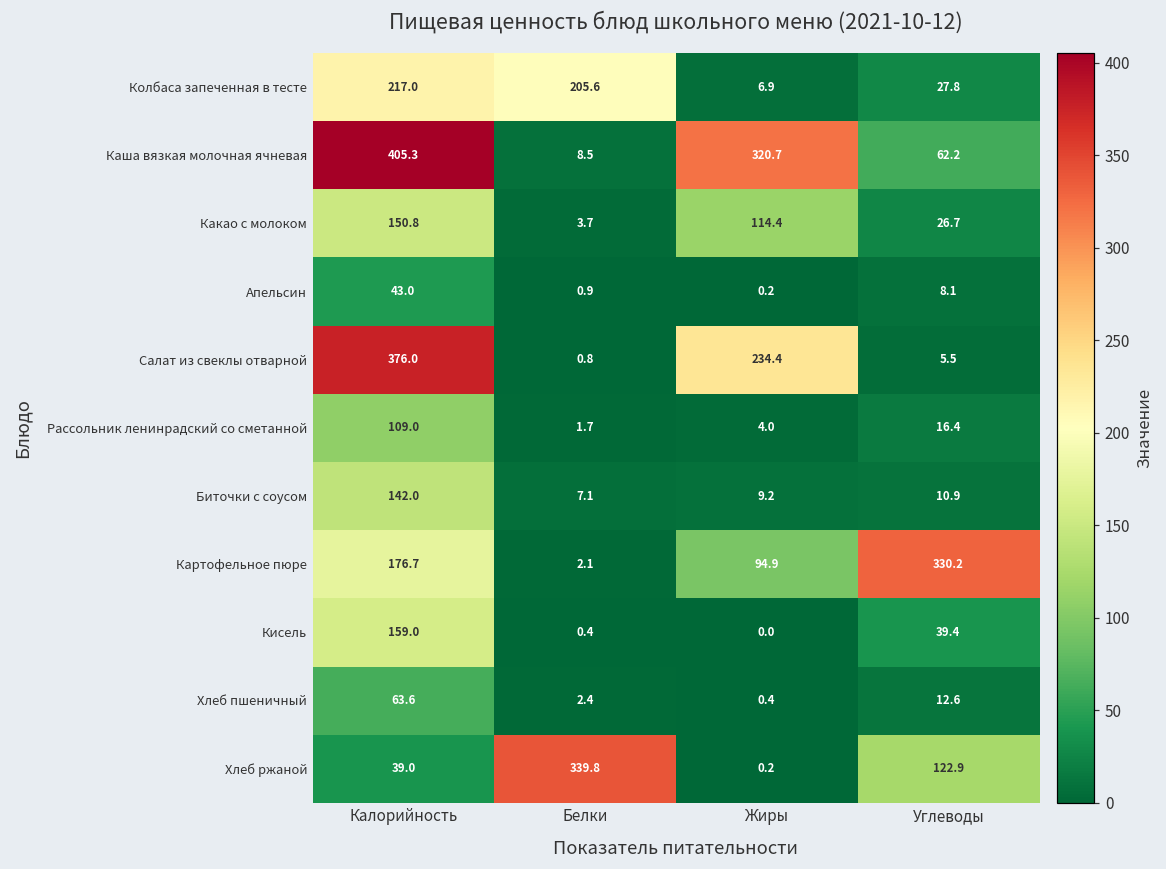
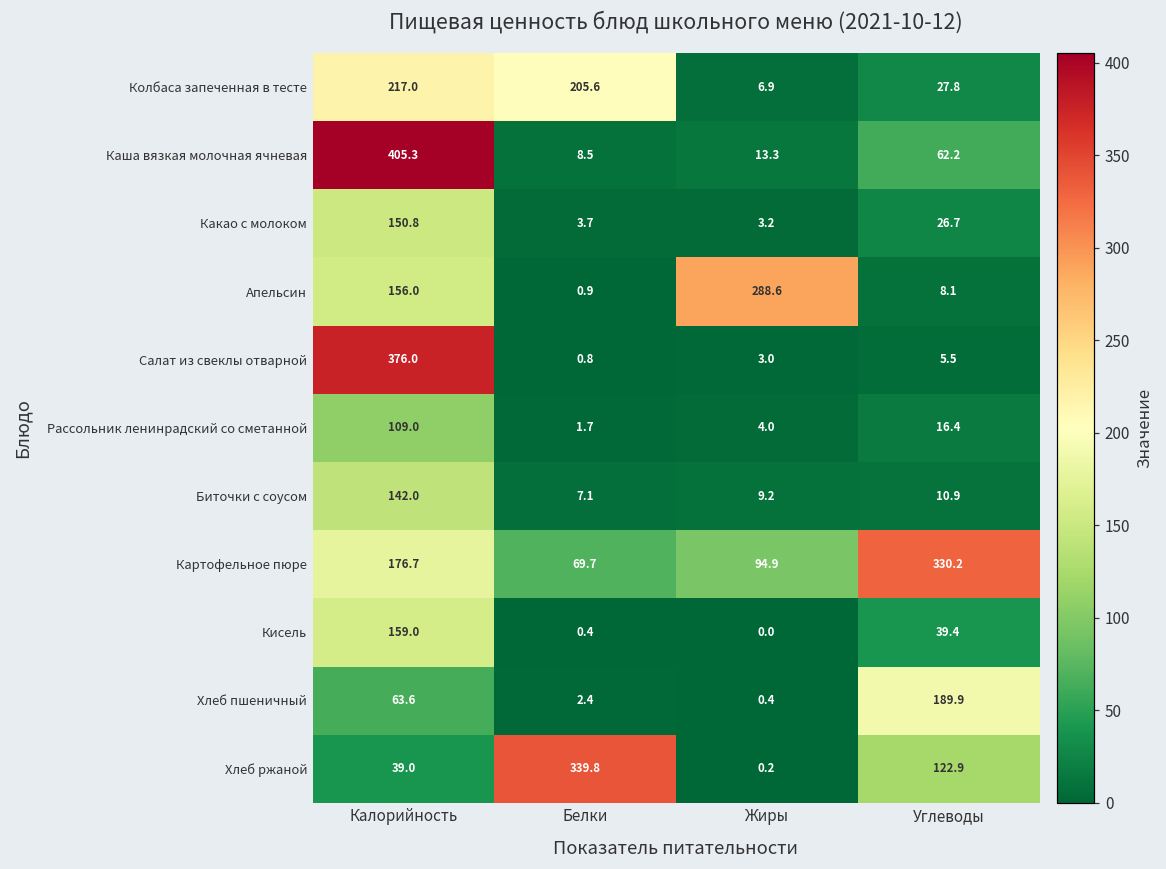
Каша вязкая молочная ячневая, Жиры: 320.7 -> 13.3
Какао с молоком, Жиры: 114.4 -> 3.2
Апельсин, Калорийность: 43.0 -> 156.0
Апельсин, Жиры: 0.2 -> 288.6
Салат из свеклы отварной, Жиры: 234.4 -> 3.0
Картофельное пюре, Белки: 2.1 -> 69.7
Хлеб пшеничный, Углеводы: 12.6 -> 189.9
